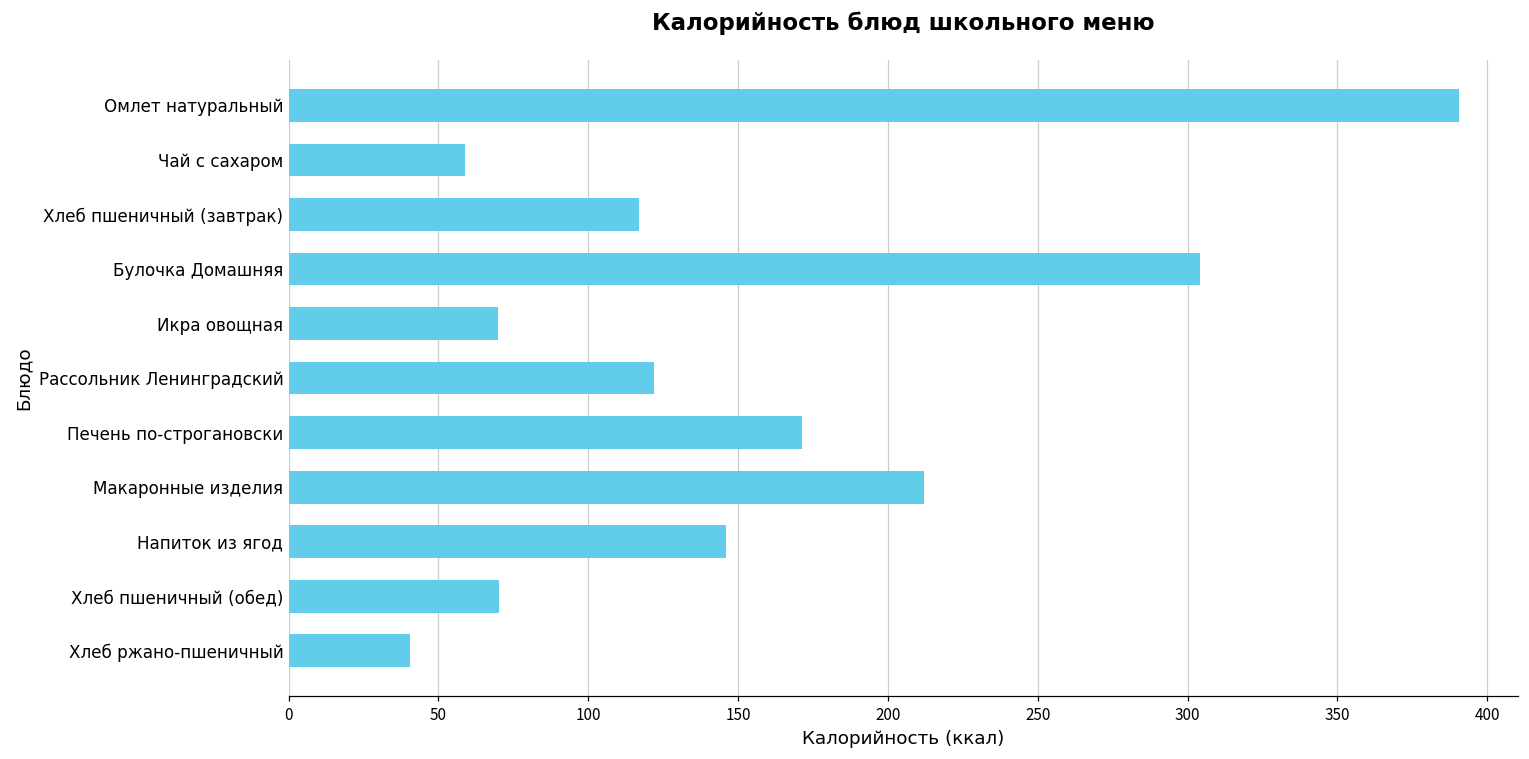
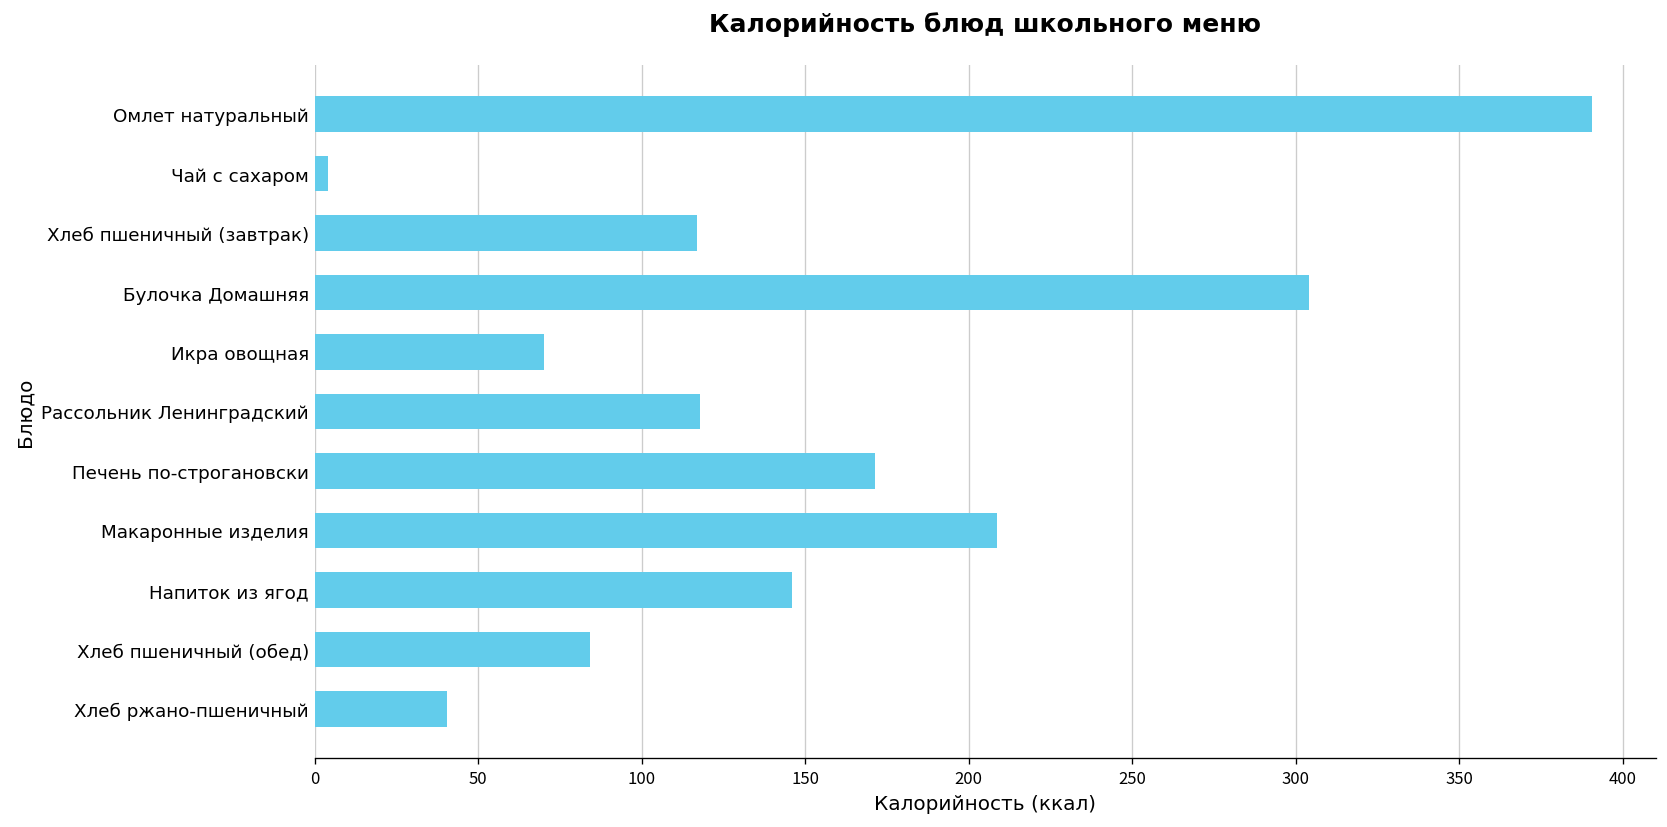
Чай с сахаром: 59 -> 4
Рассольник Ленинградский: 122 -> 118
Макаронные изделия: 212 -> 209
Хлеб пшеничный (обед): 70 -> 84
